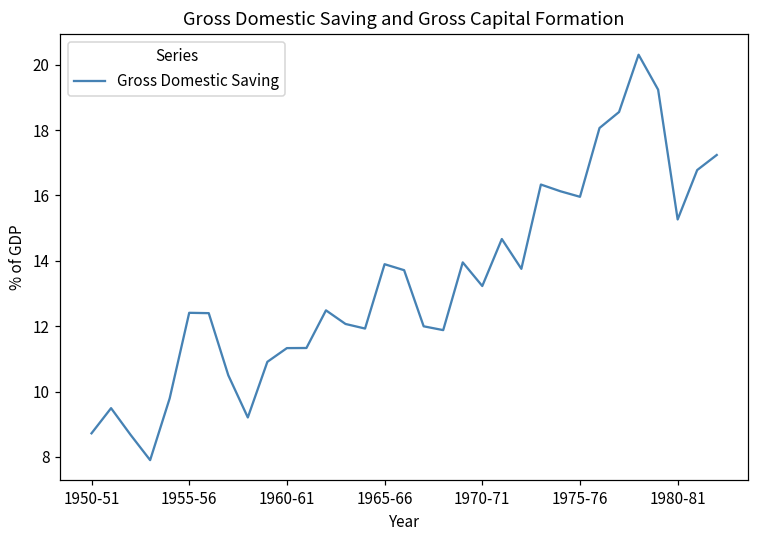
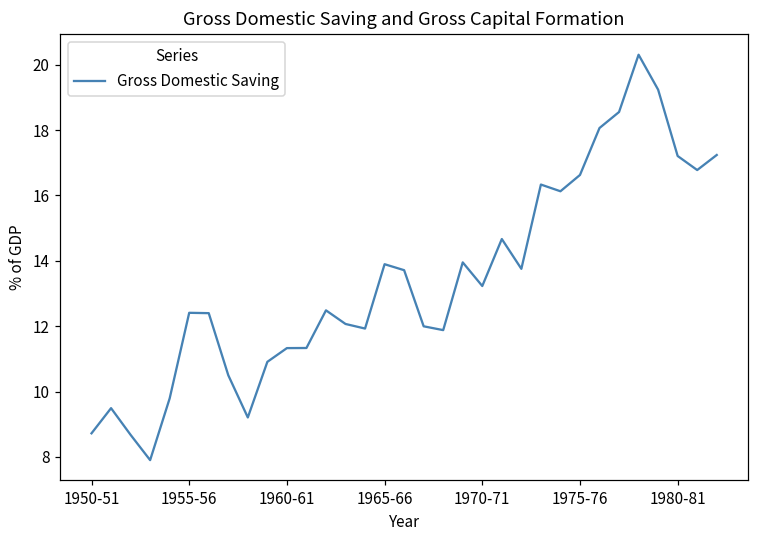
1975-76: 16.0 -> 16.6
1980-81: 15.3 -> 17.2
